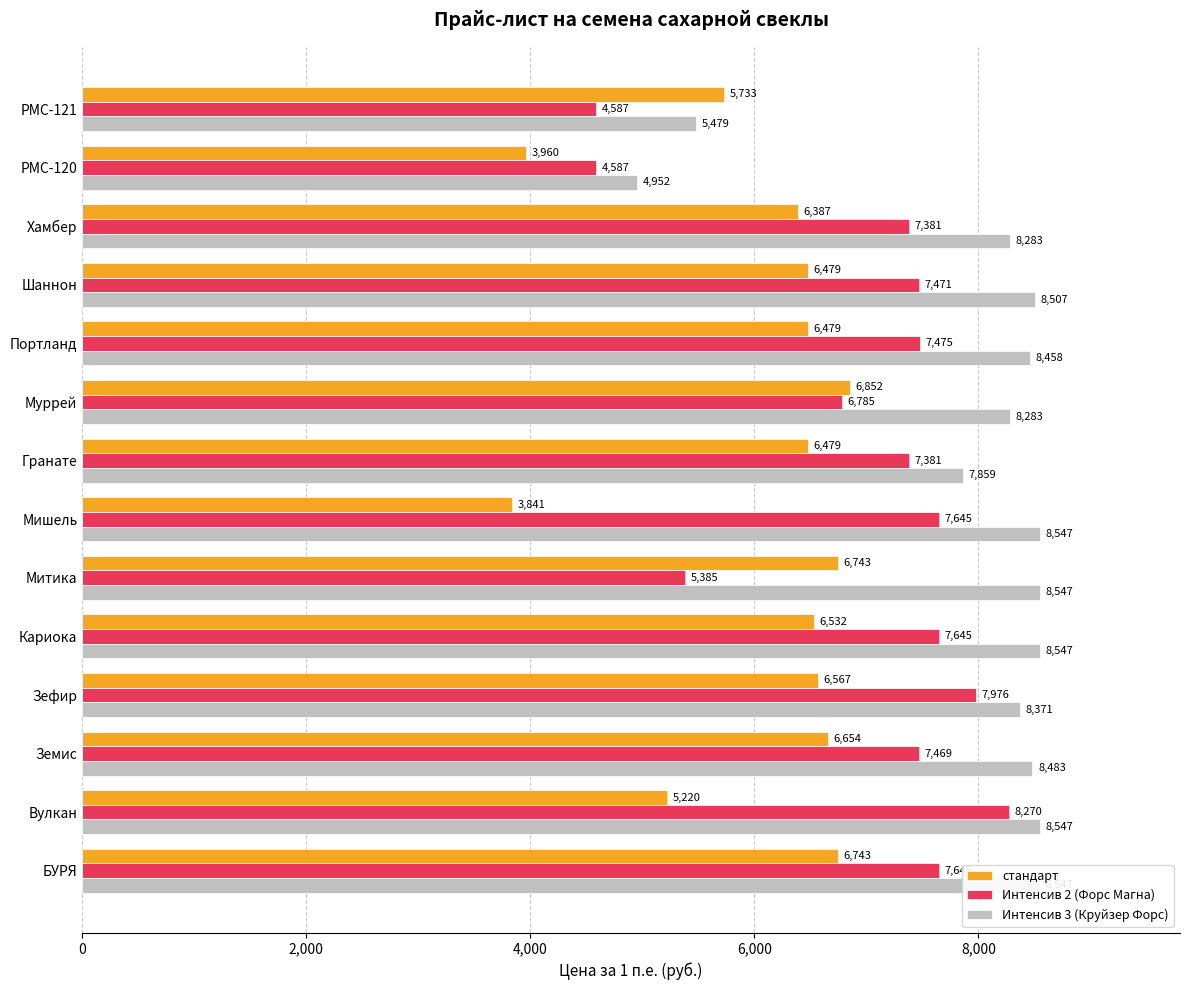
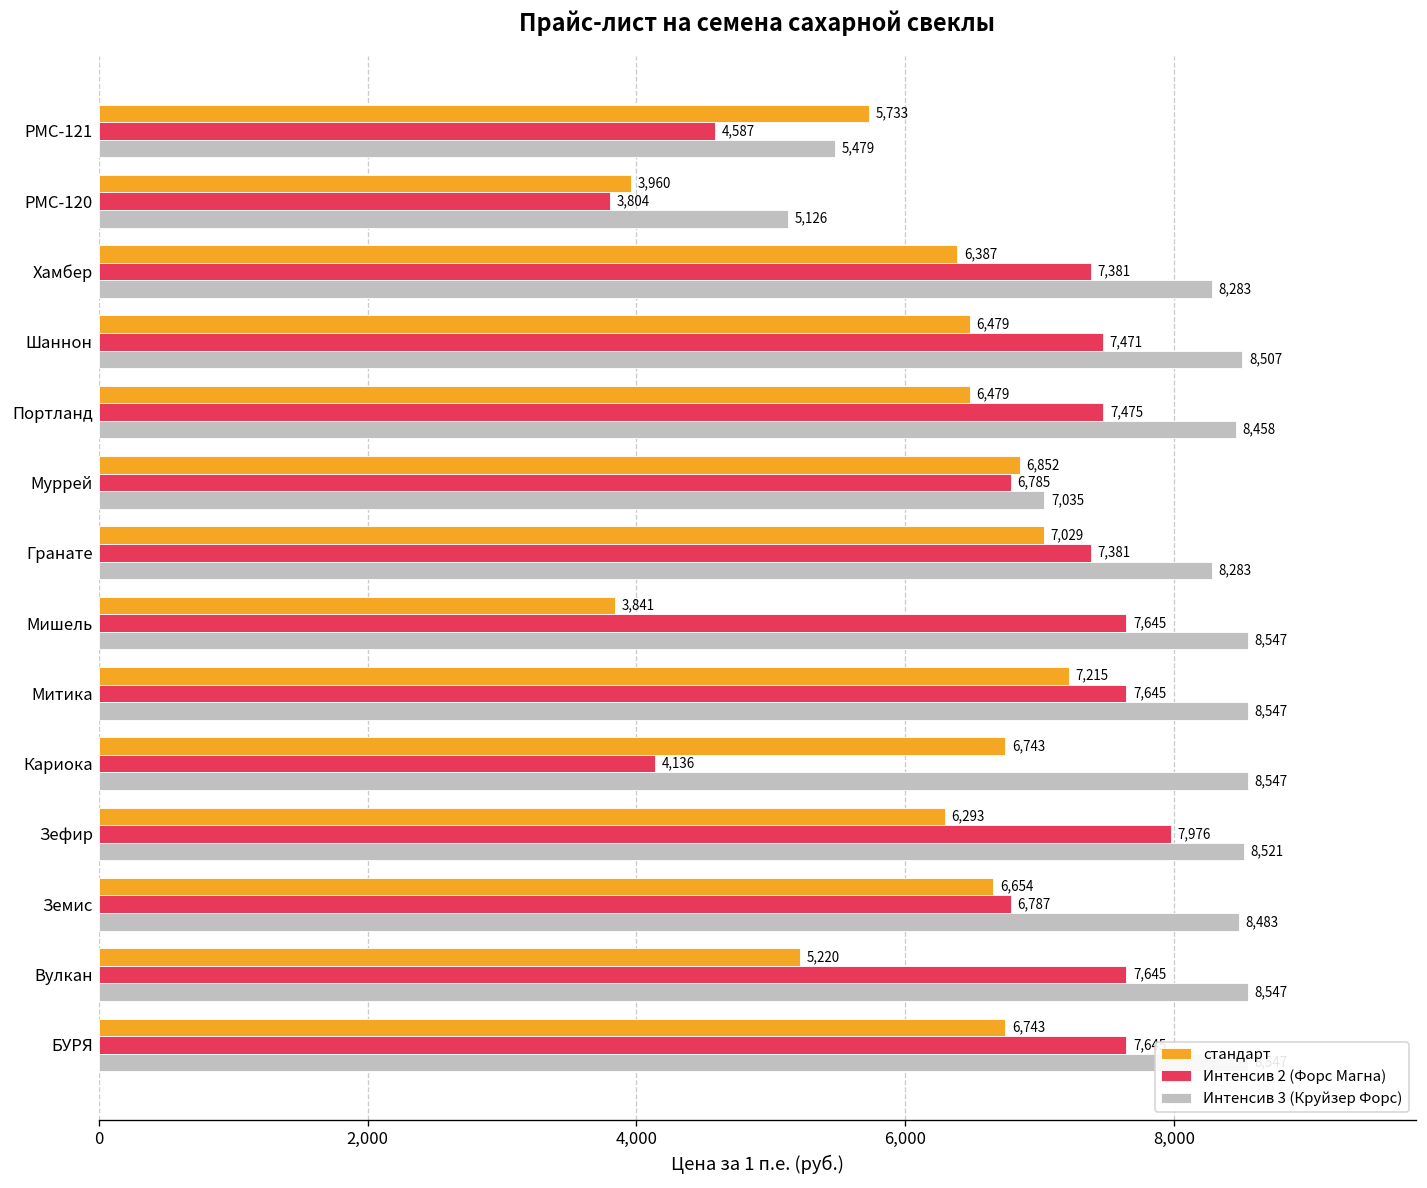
Интенсив 2 (Форс Магна), РМС-120: 4,587 -> 3,804
Интенсив 3 (Круйзер Форс), РМС-120: 4,952 -> 5,126
Интенсив 3 (Круйзер Форс), Муррей: 8,283 -> 7,035
стандарт, Гранате: 6,479 -> 7,029
Интенсив 3 (Круйзер Форс), Гранате: 7,859 -> 8,283
стандарт, Митика: 6,743 -> 7,215
Интенсив 2 (Форс Магна), Митика: 5,385 -> 7,645
стандарт, Кариока: 6,532 -> 6,743
Интенсив 2 (Форс Магна), Кариока: 7,645 -> 4,136
стандарт, Зефир: 6,567 -> 6,293
Интенсив 3 (Круйзер Форс), Зефир: 8,371 -> 8,521
Интенсив 2 (Форс Магна), Земис: 7,469 -> 6,787
Интенсив 2 (Форс Магна), Вулкан: 8,270 -> 7,645
